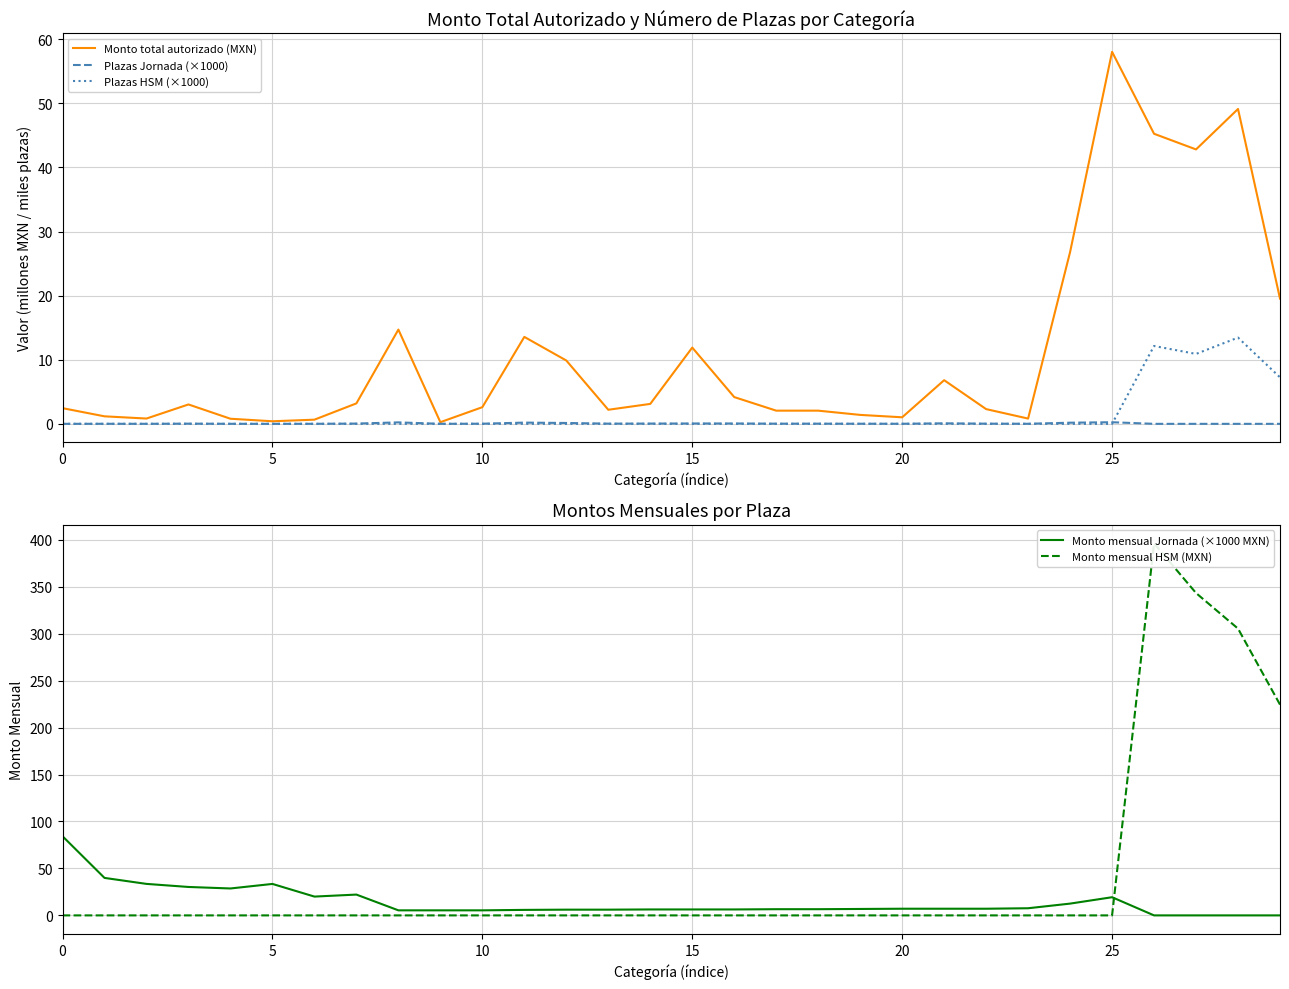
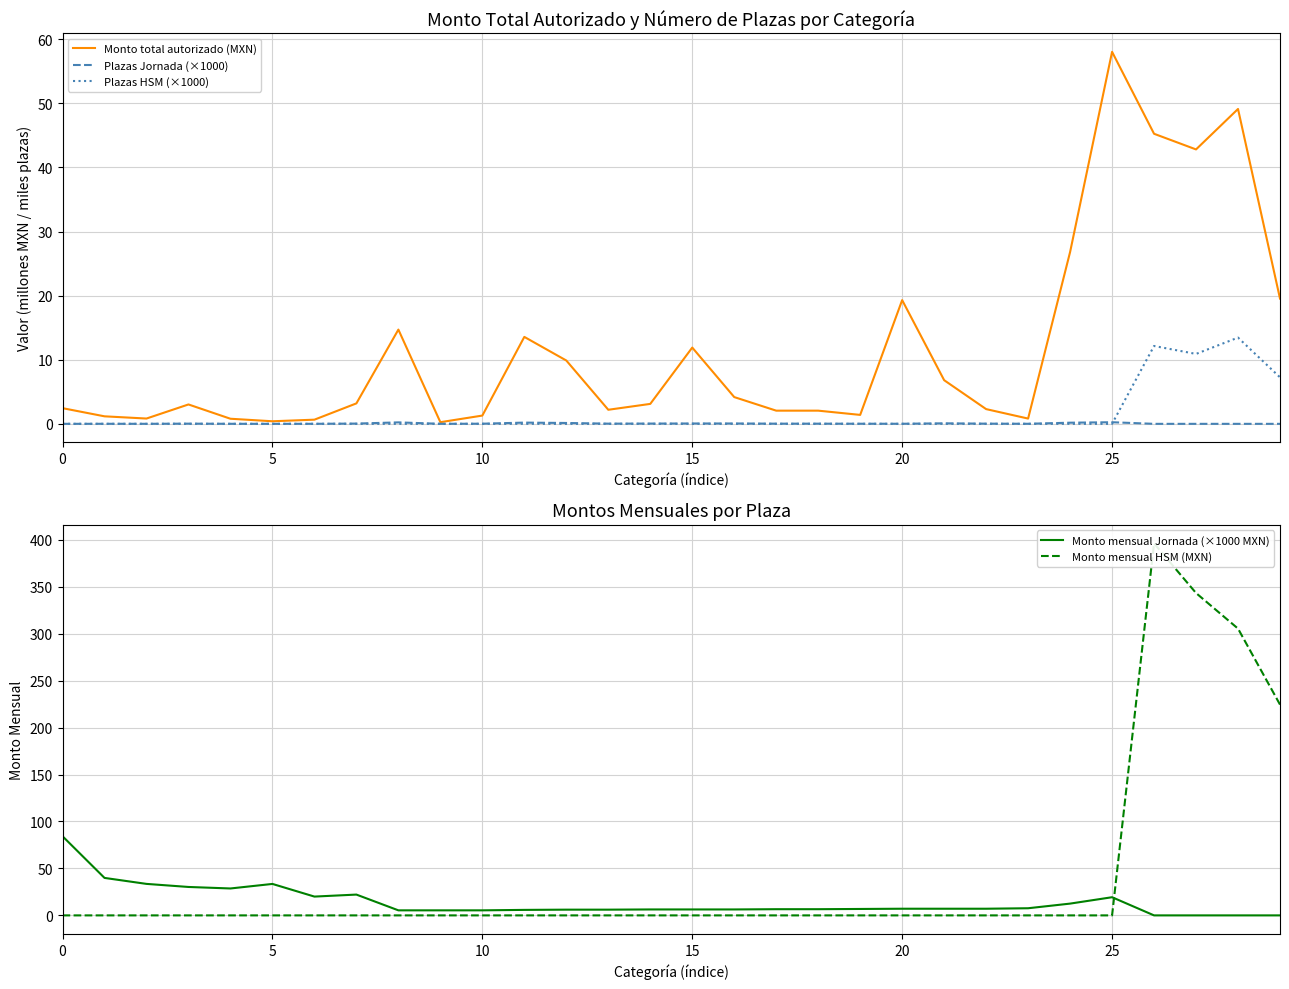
Monto Total Autorizado y Número de Plazas por Categoría, Monto total autorizado (MXN), 10: 3 -> 1
Monto Total Autorizado y Número de Plazas por Categoría, Monto total autorizado (MXN), 20: 1 -> 19
